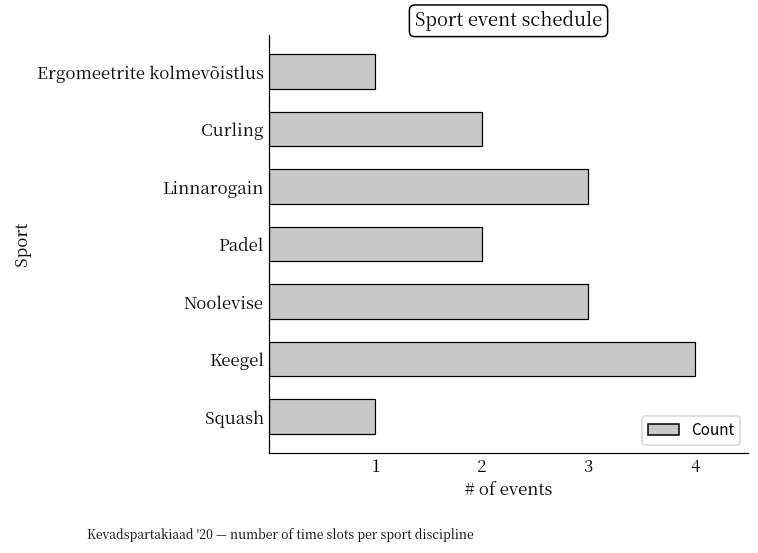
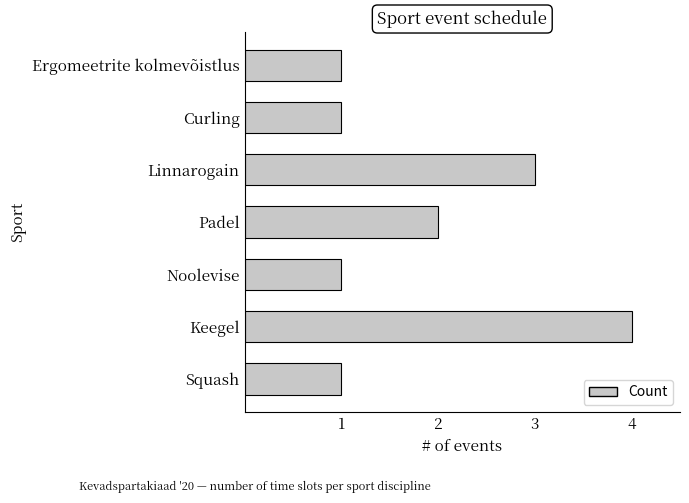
Curling: 2 -> 1
Noolevise: 3 -> 1
